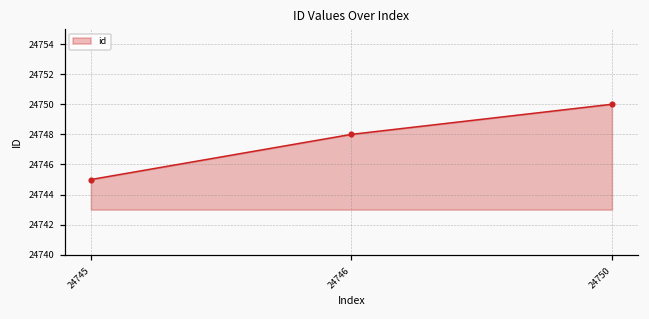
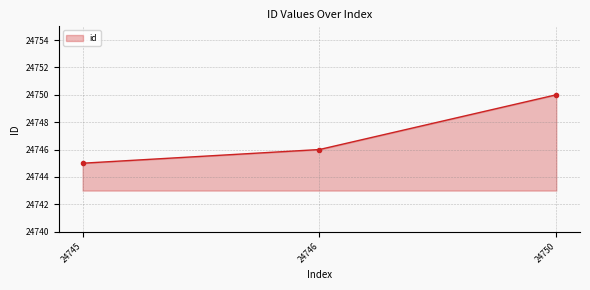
24746: 24748 -> 24746
